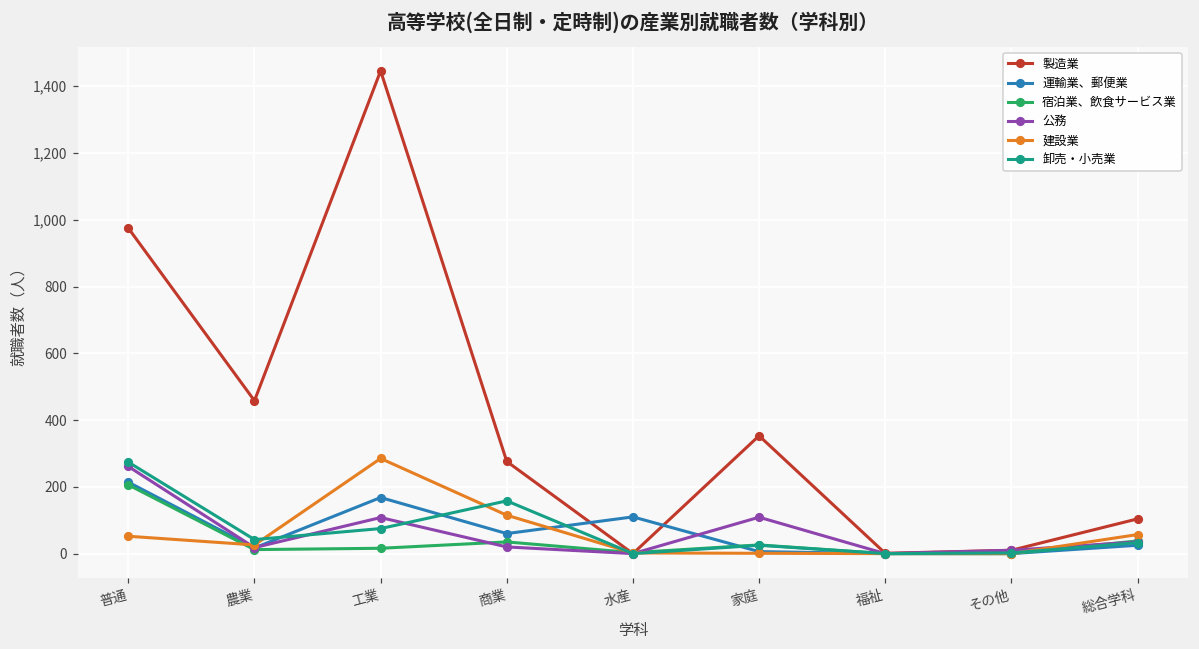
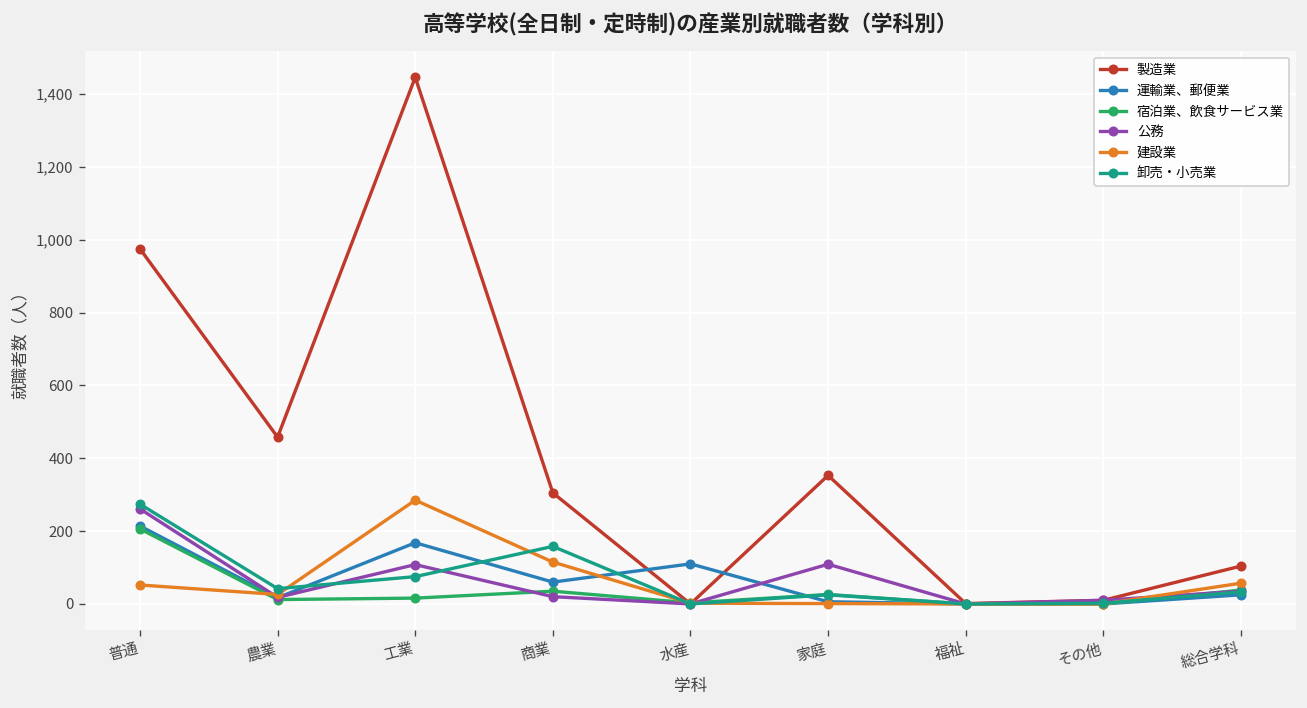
製造業, 商業: 280 -> 310
